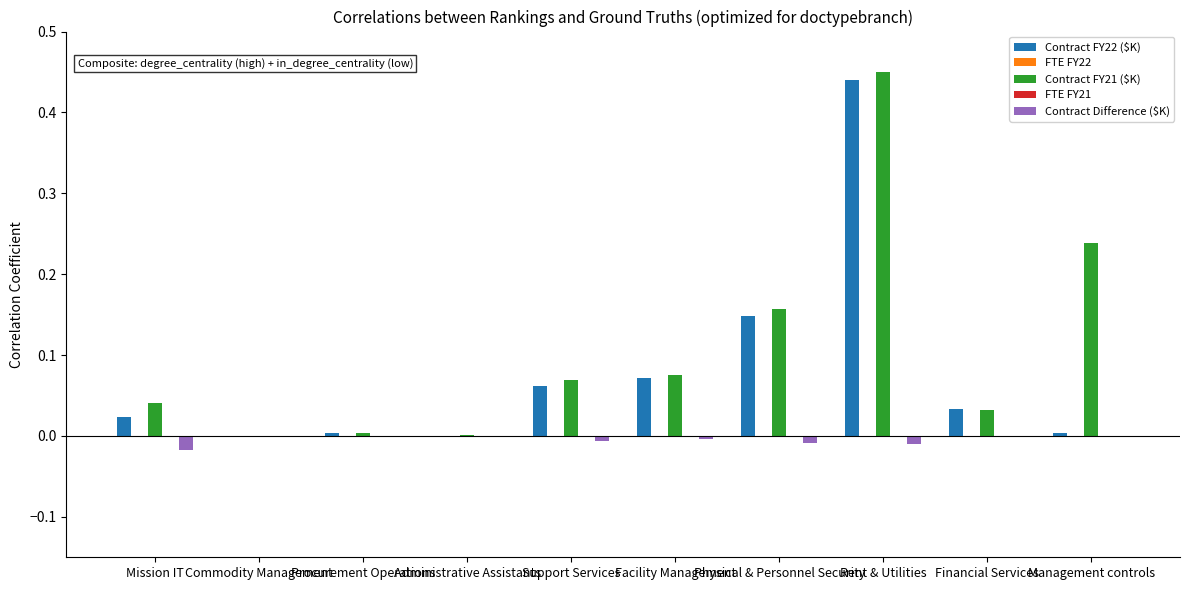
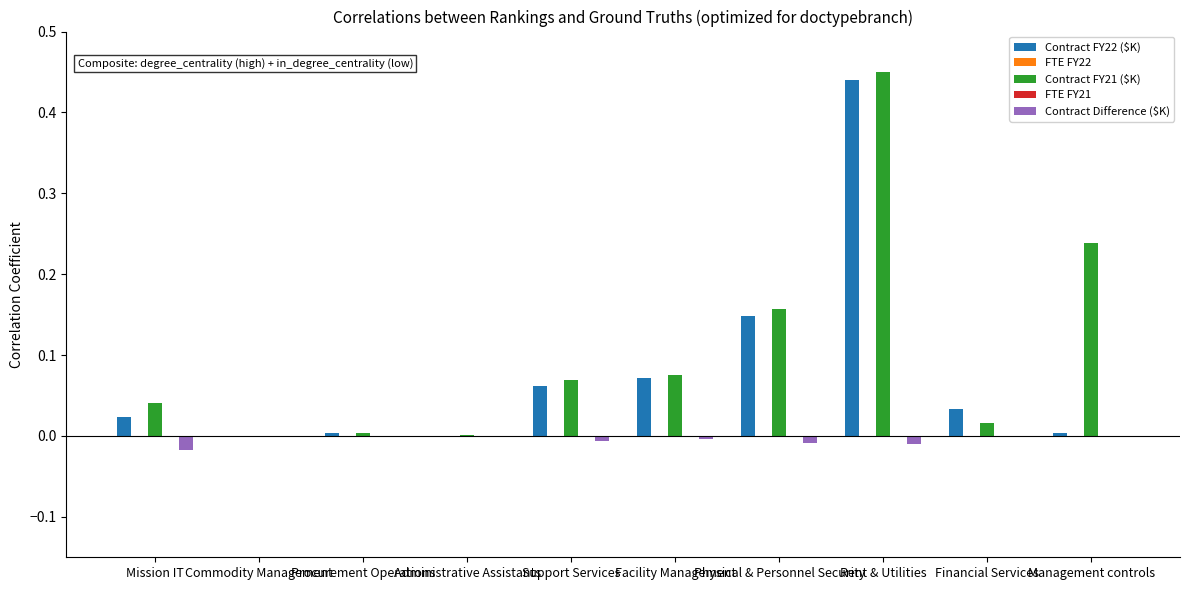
Contract FY21 ($K), Financial Services: 0.03 -> 0.02
